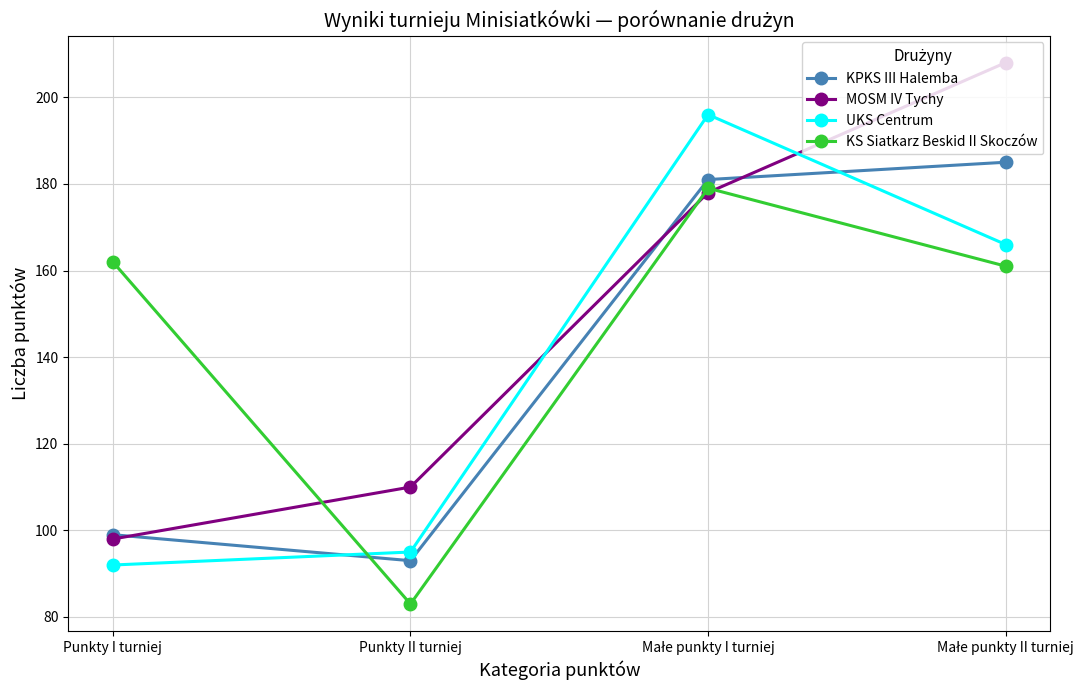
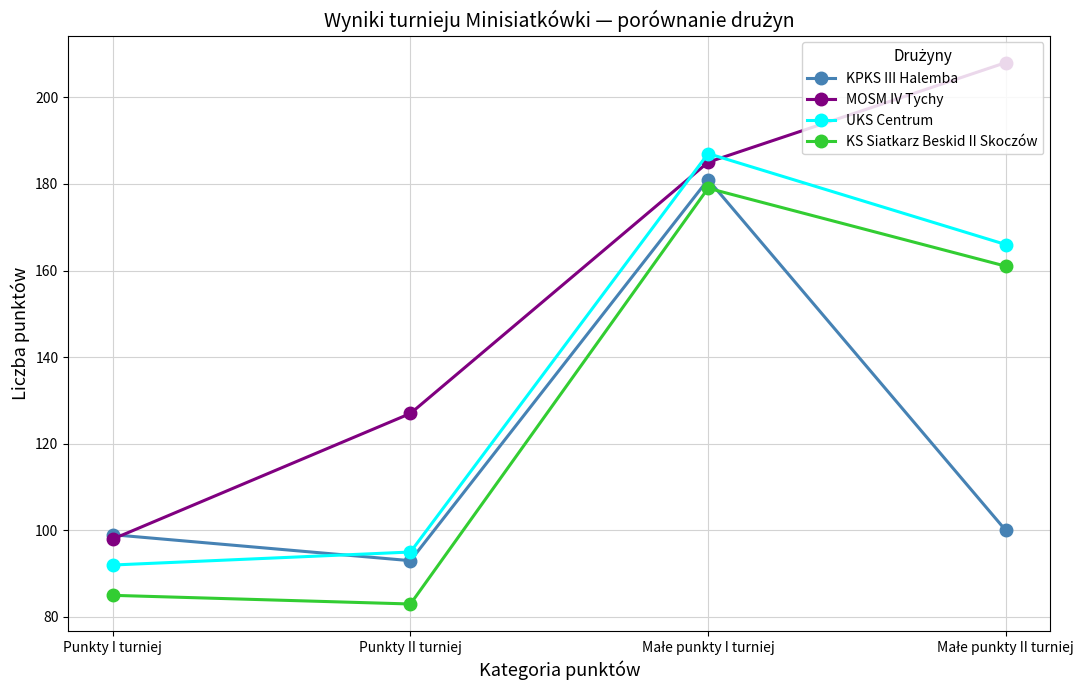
KS Siatkarz Beskid II Skoczów, Punkty I turniej: 162 -> 85
MOSM IV Tychy, Punkty II turniej: 110 -> 127
MOSM IV Tychy, Małe punkty I turniej: 178 -> 185
UKS Centrum, Małe punkty I turniej: 196 -> 187
KPKS III Halemba, Małe punkty II turniej: 185 -> 100
